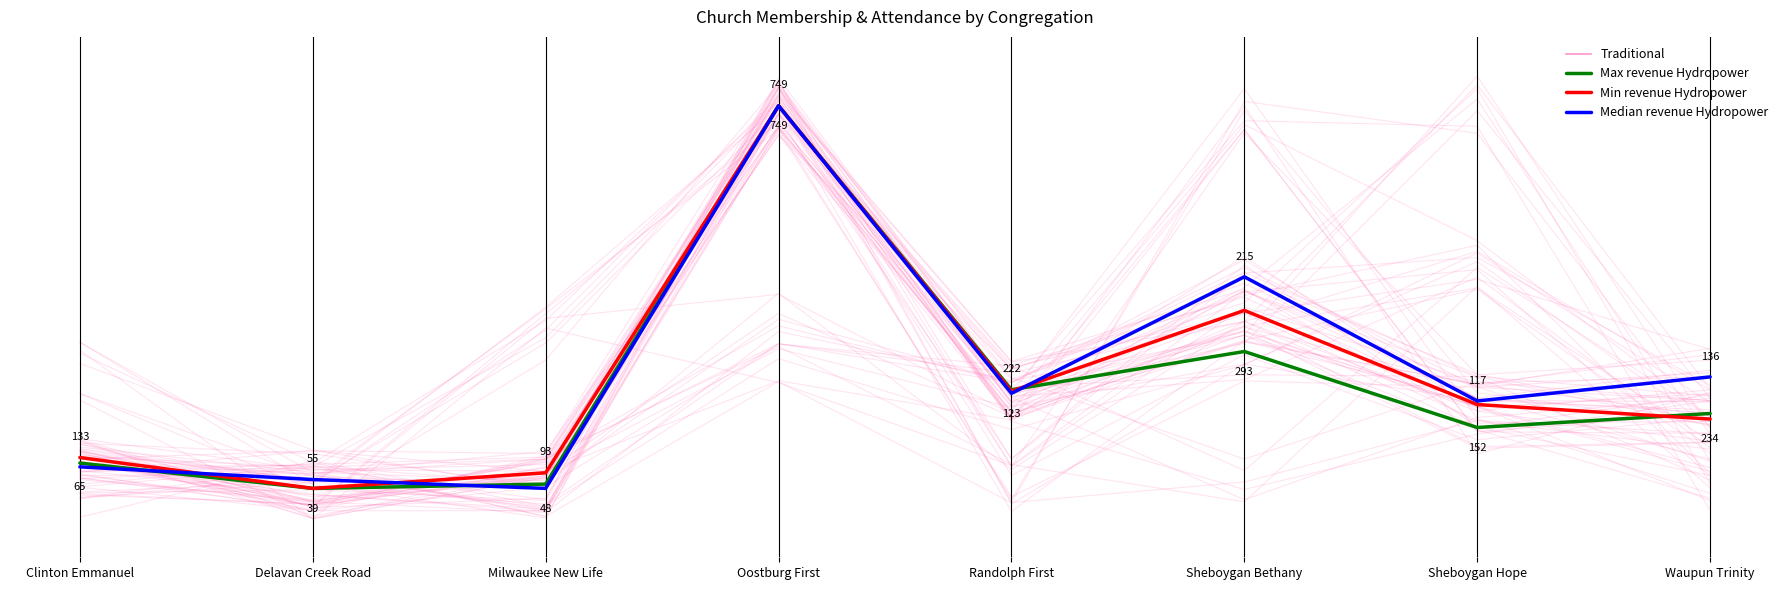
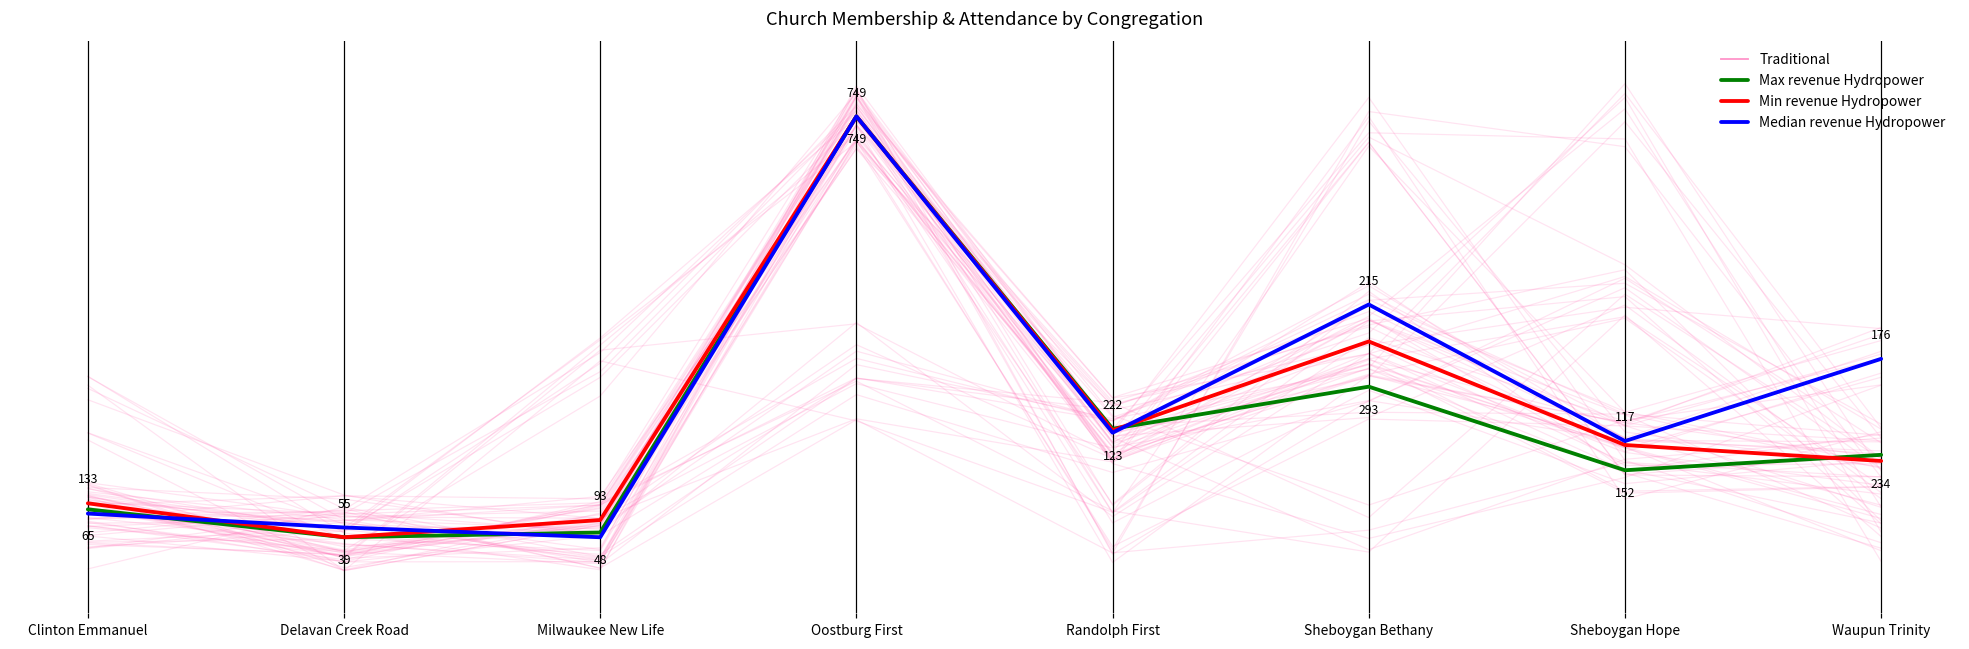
Median revenue Hydropower, Waupun Trinity: 136 -> 176
